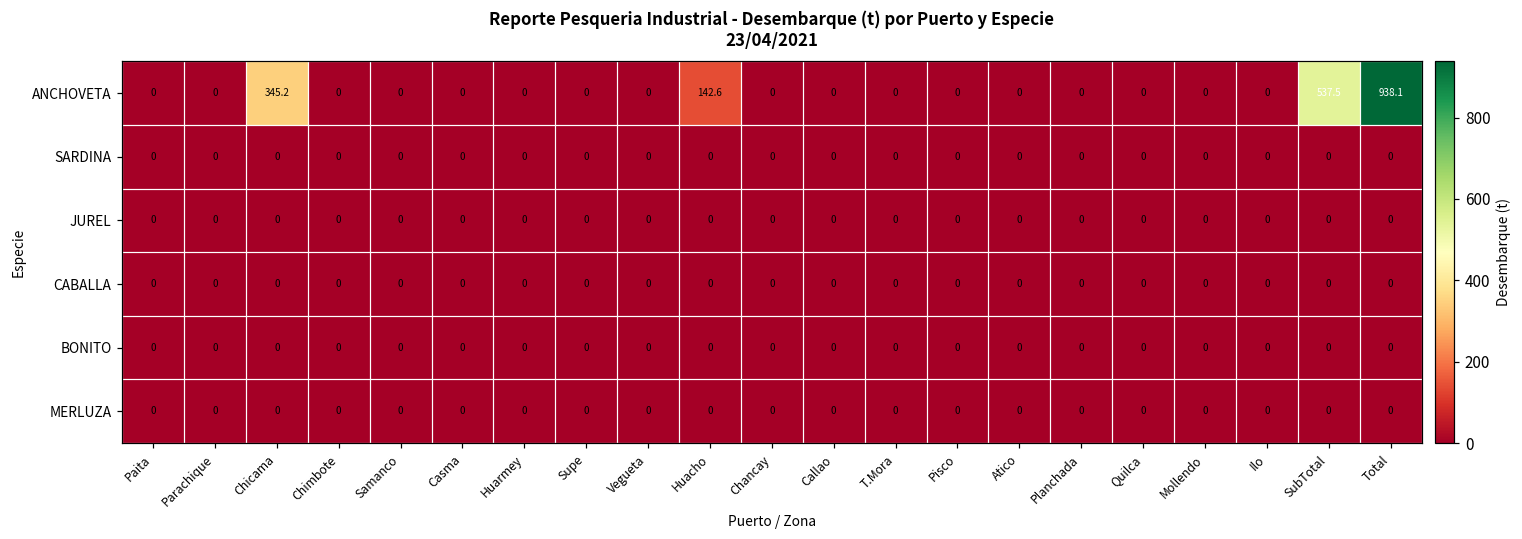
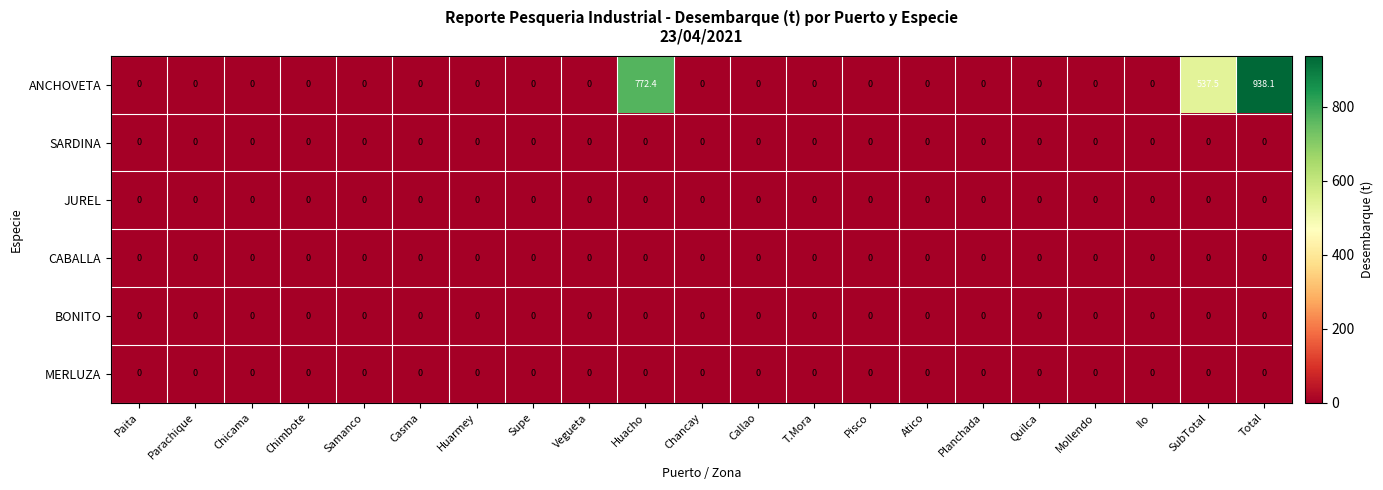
ANCHOVETA, Chicama: 345.2 -> 0
ANCHOVETA, Huacho: 142.6 -> 772.4
